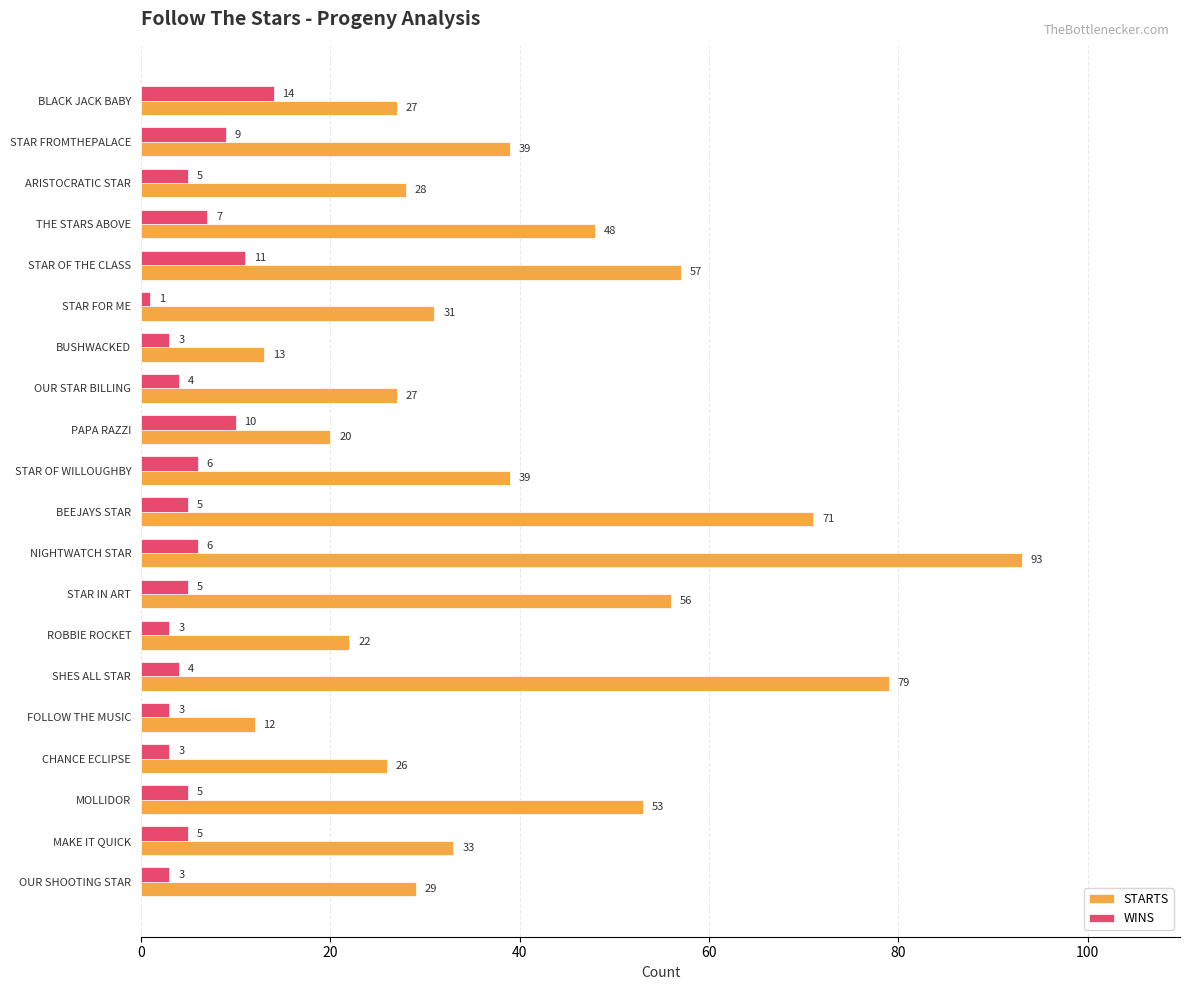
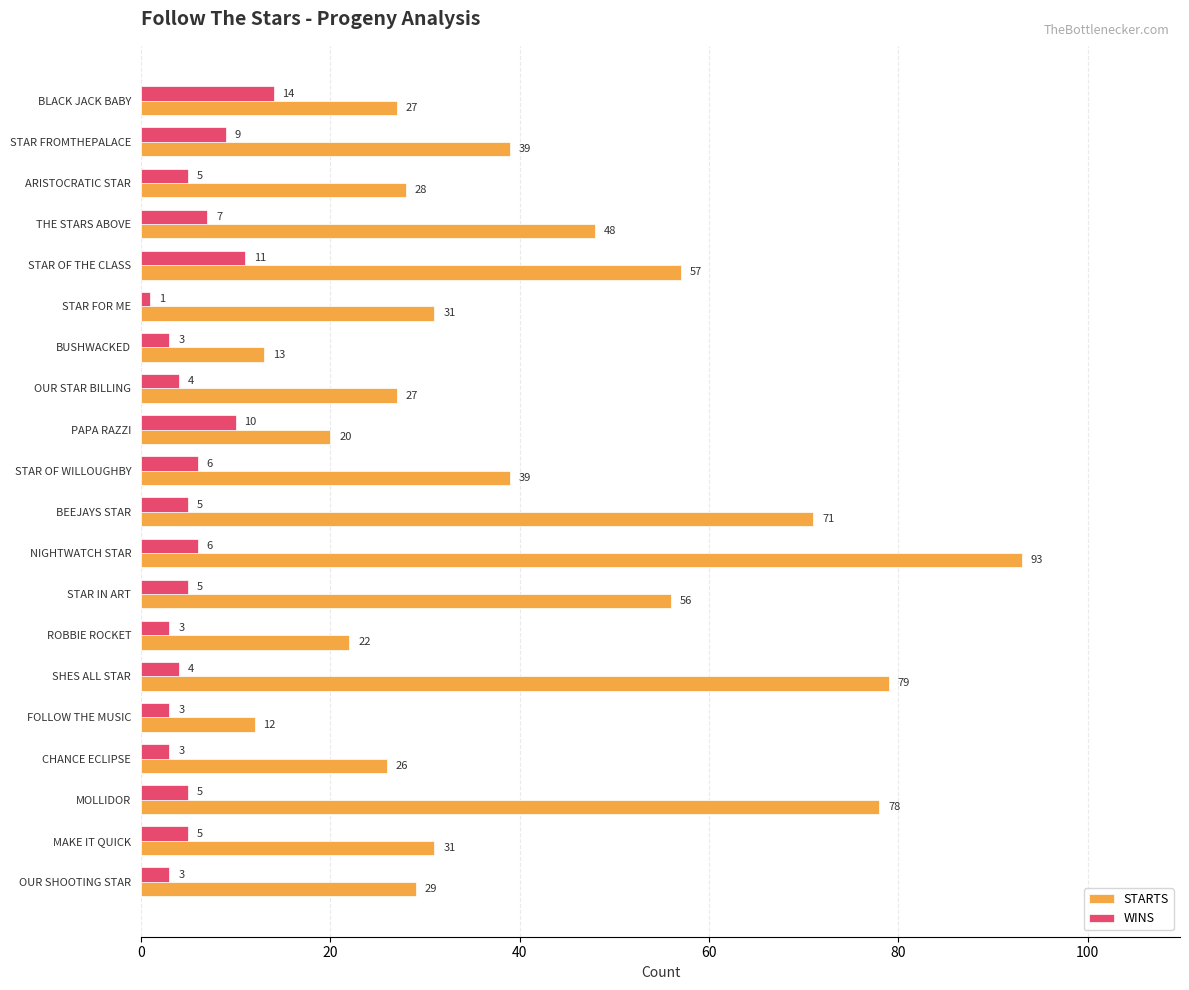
STARTS, MOLLIDOR: 53 -> 78
STARTS, MAKE IT QUICK: 33 -> 31
